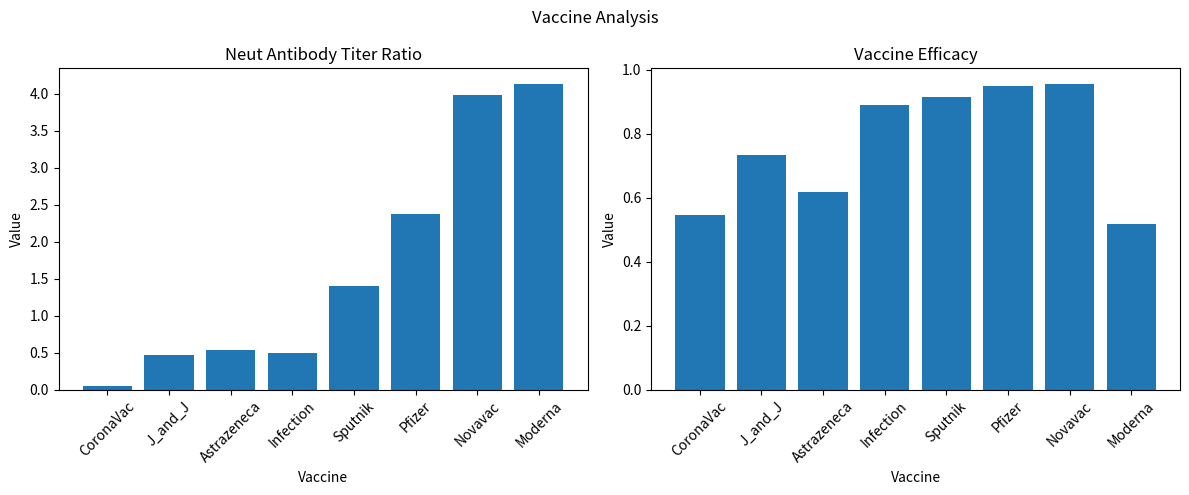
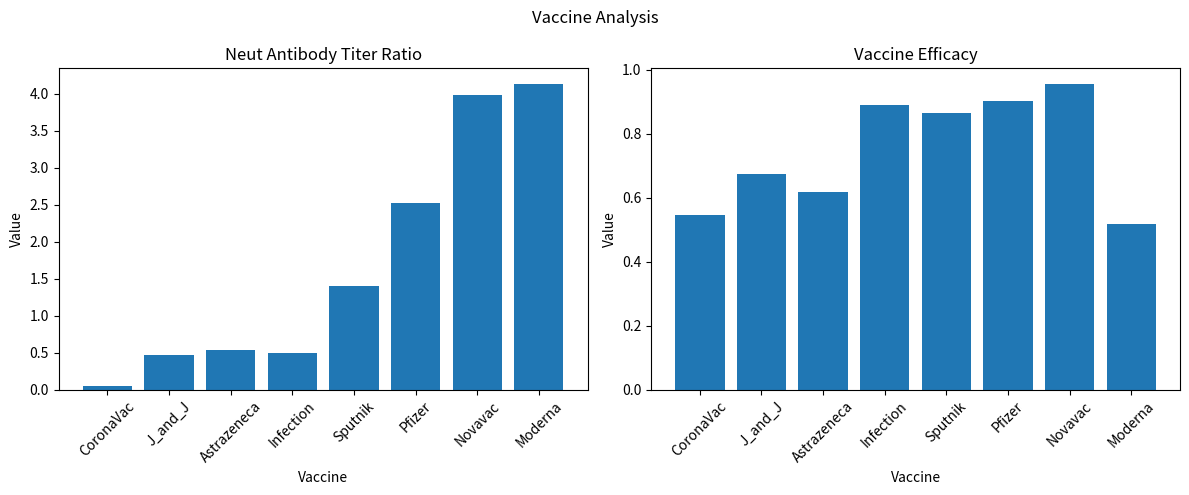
Neut Antibody Titer Ratio, Pfizer: 2.4 -> 2.5
Vaccine Efficacy, J_and_J: 0.73 -> 0.67
Vaccine Efficacy, Sputnik: 0.92 -> 0.86
Vaccine Efficacy, Pfizer: 0.95 -> 0.90
